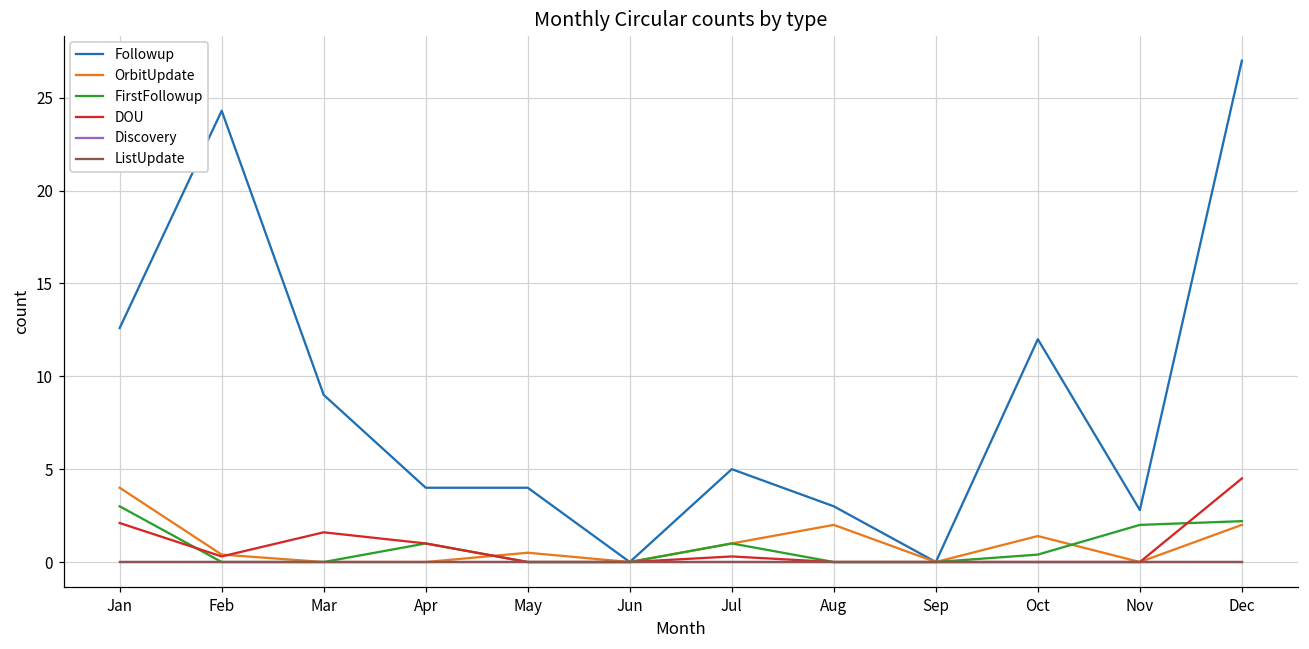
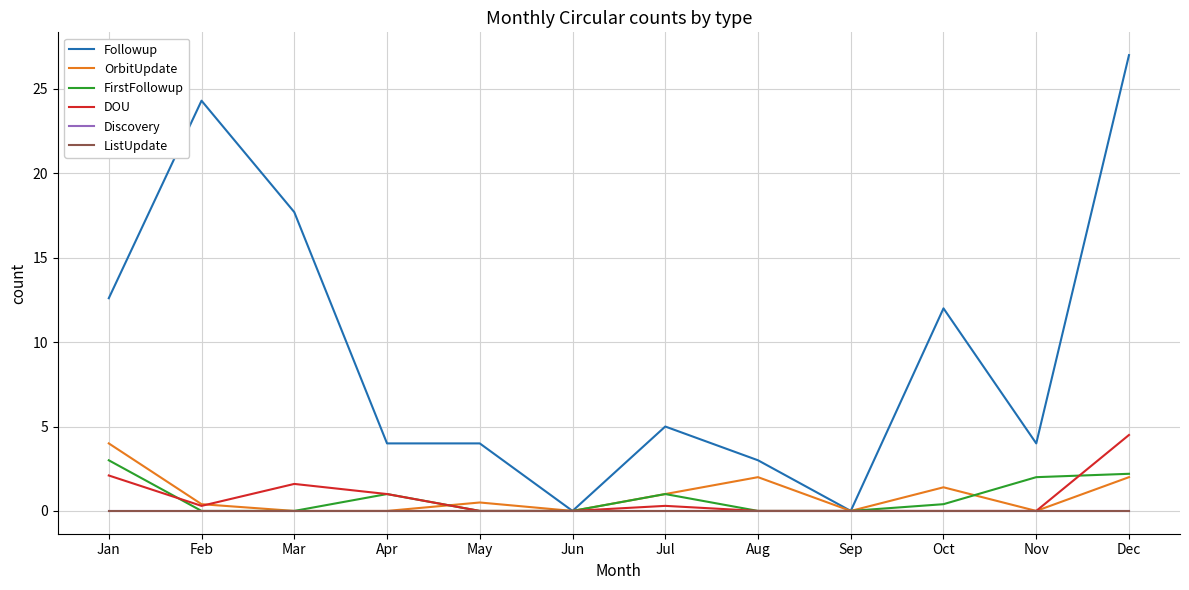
Followup, Mar: 9.0 -> 17.7
Followup, Nov: 2.8 -> 4.0
